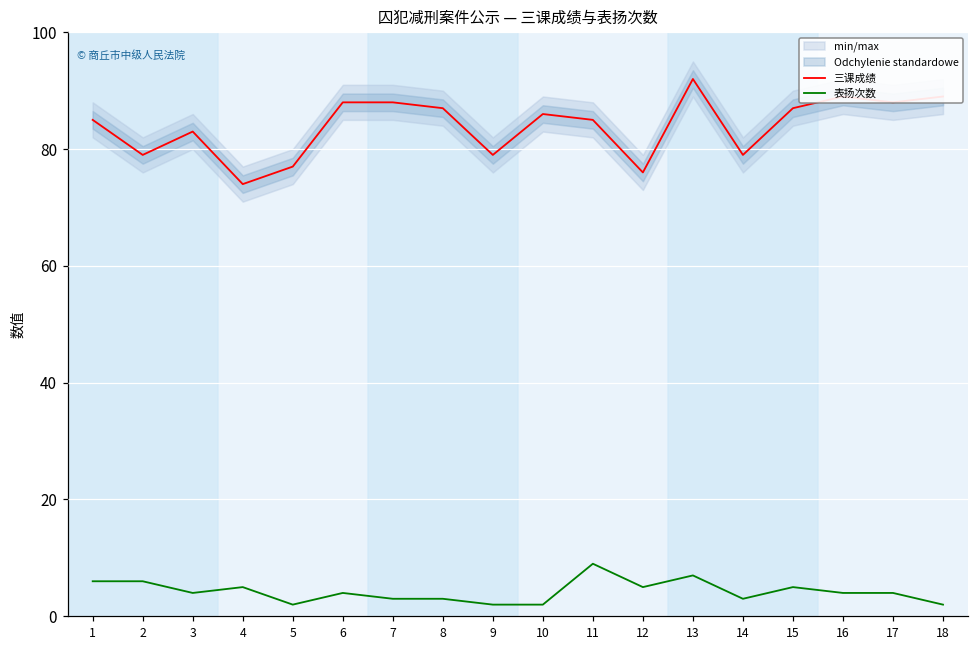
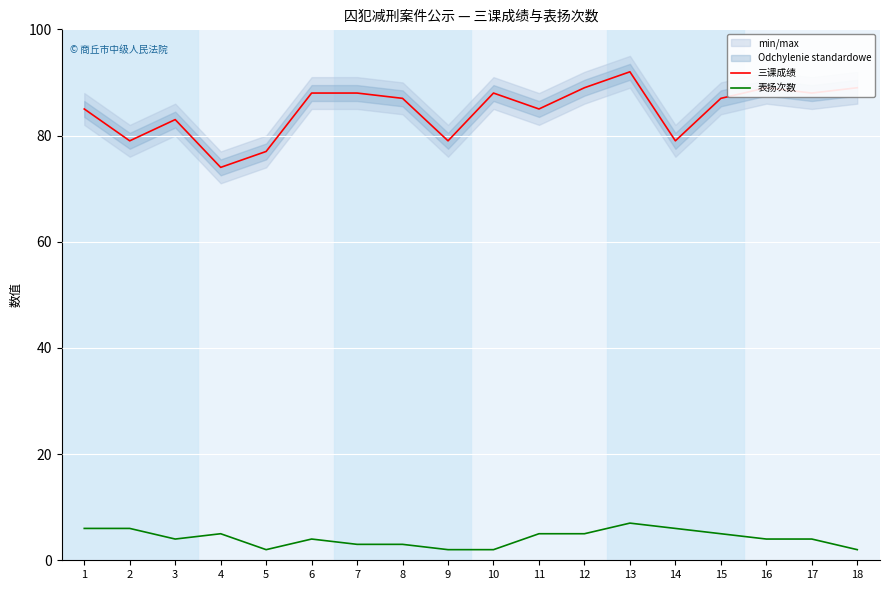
三课成绩, 10: 86 -> 88
表扬次数, 11: 9 -> 5
三课成绩, 12: 76 -> 89
表扬次数, 14: 3 -> 6
